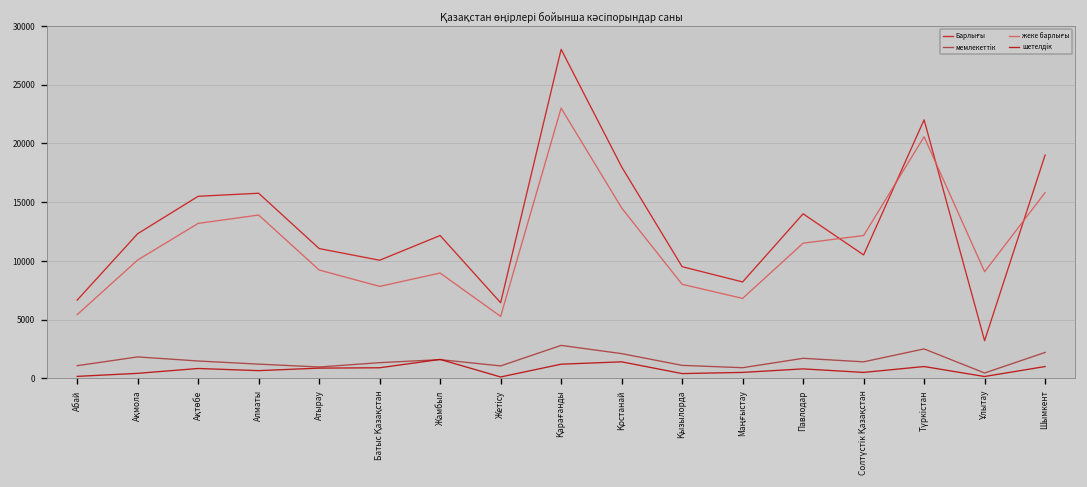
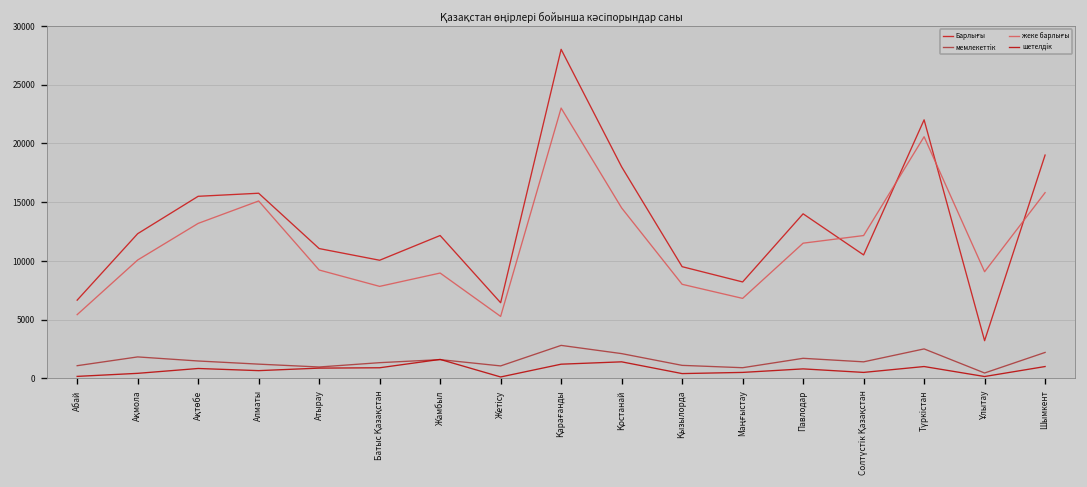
жеке барлығы, Алматы: 14000 -> 15000
